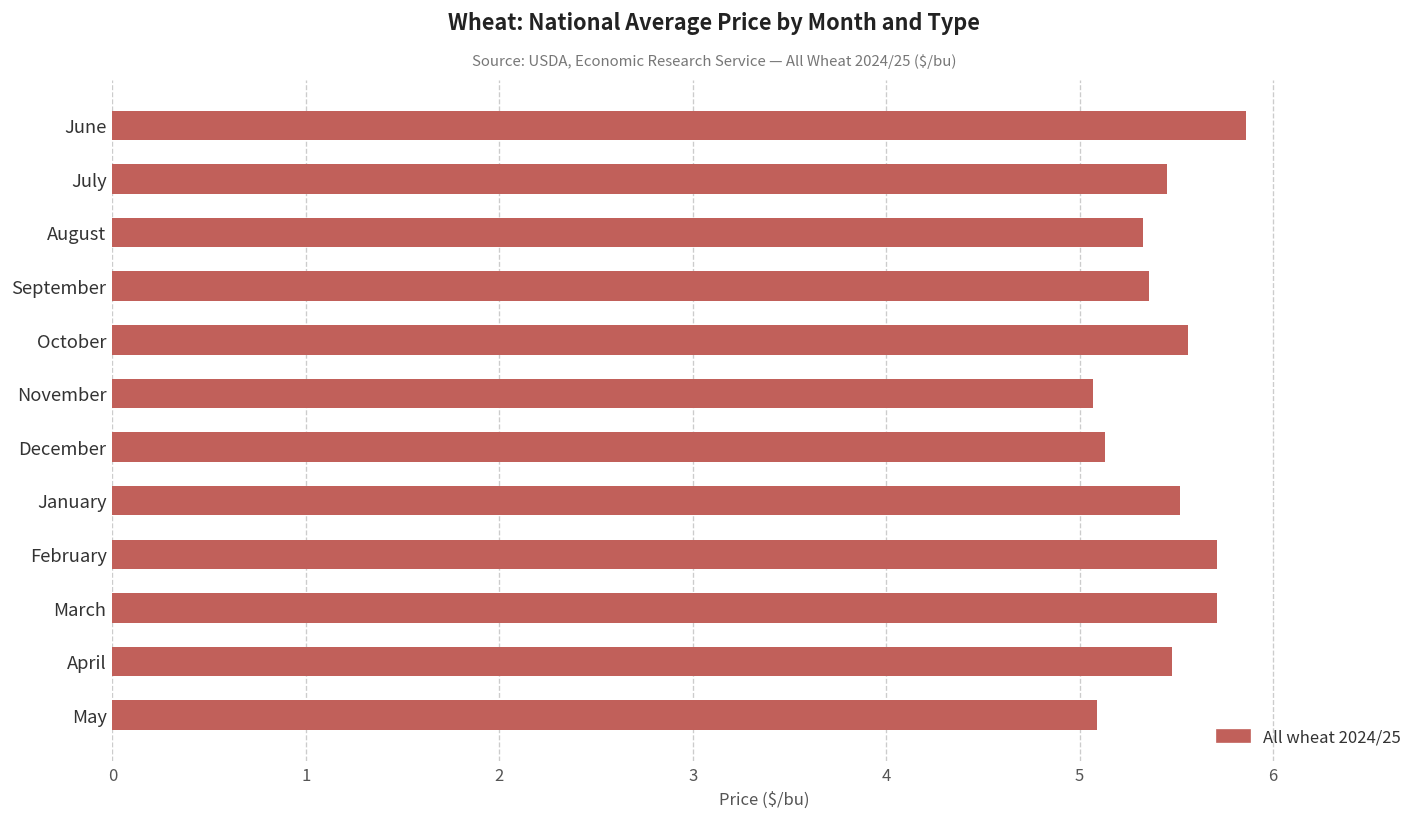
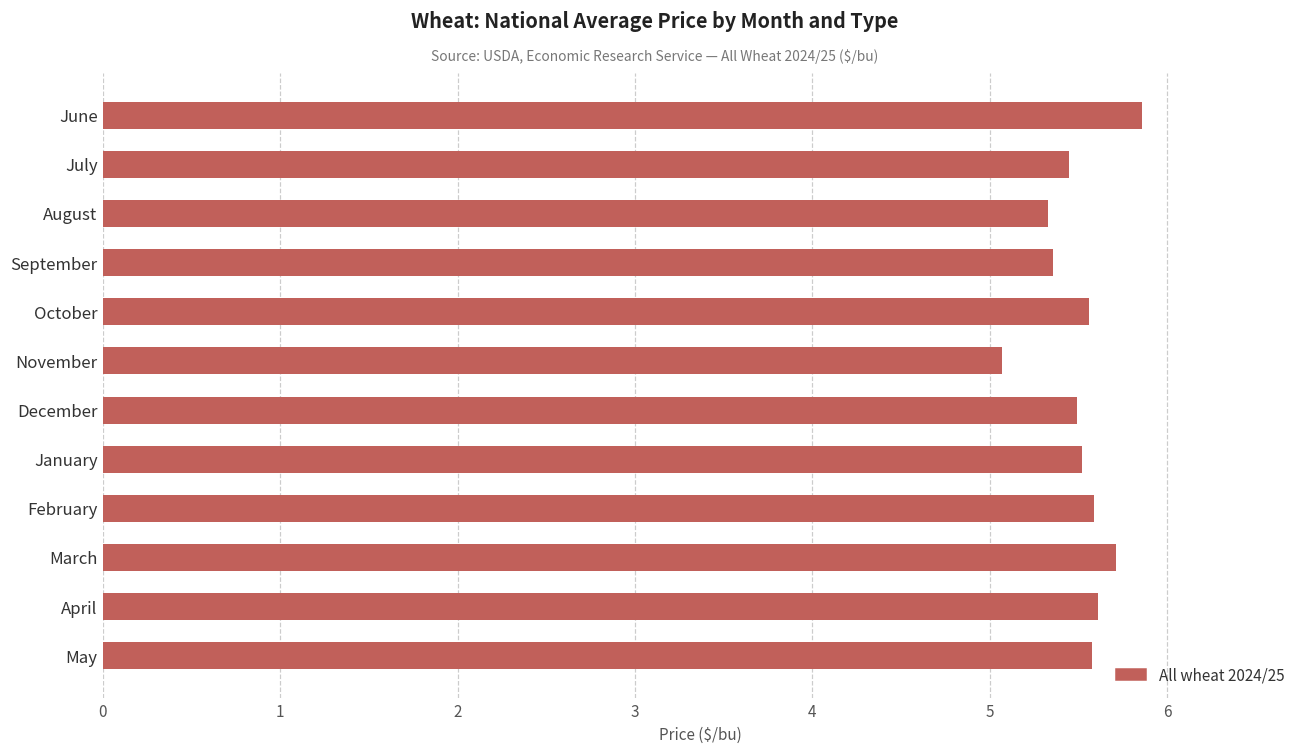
December: 5.13 -> 5.49
February: 5.71 -> 5.59
April: 5.48 -> 5.61
May: 5.09 -> 5.58
